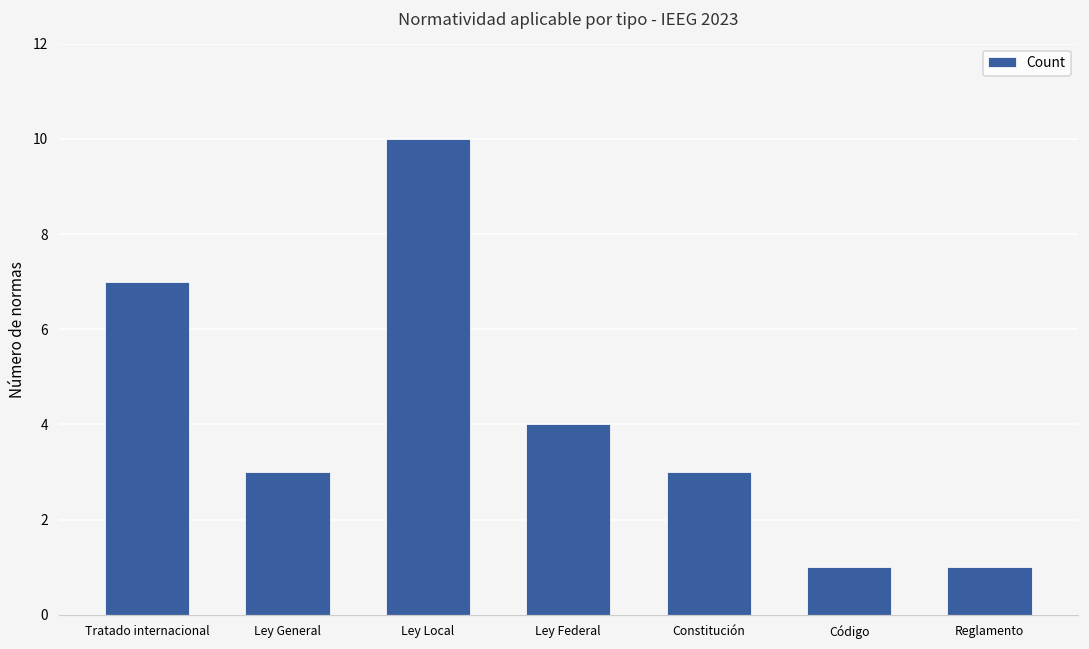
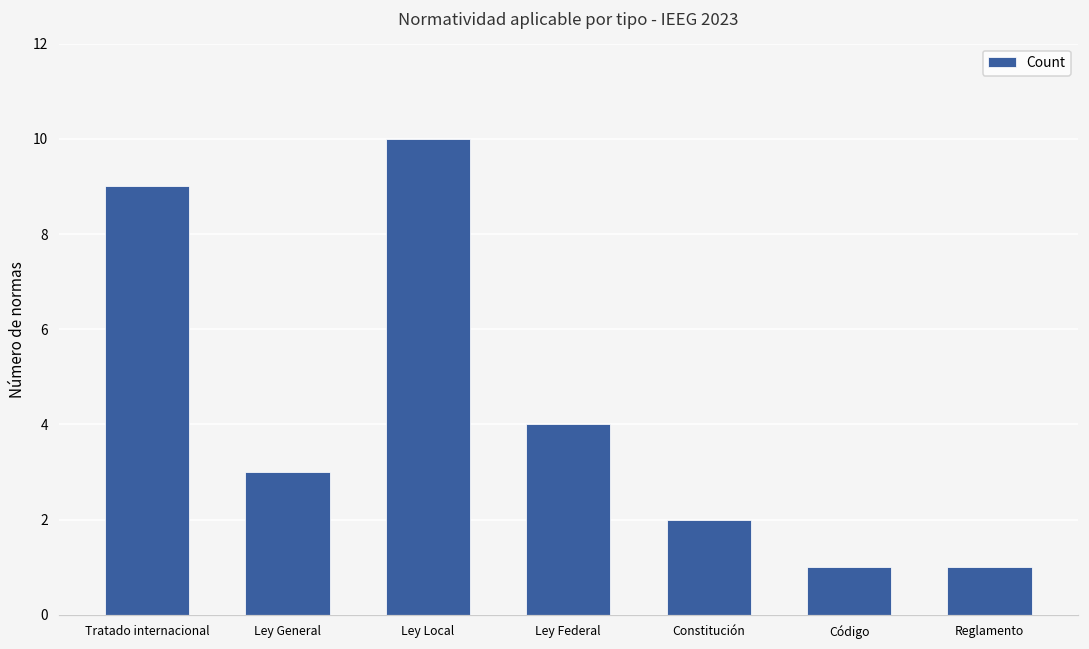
Tratado internacional: 7 -> 9
Constitución: 3 -> 2
